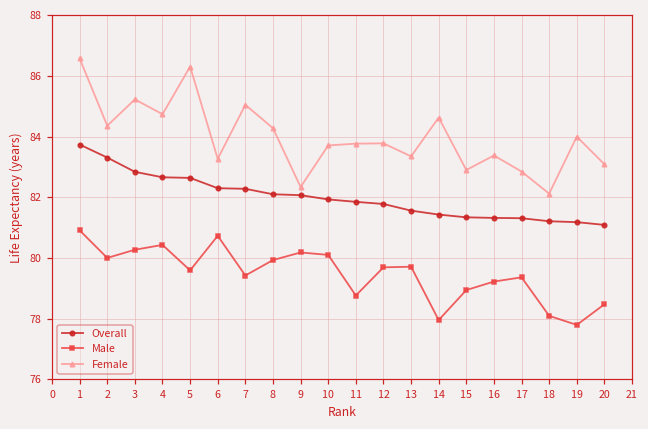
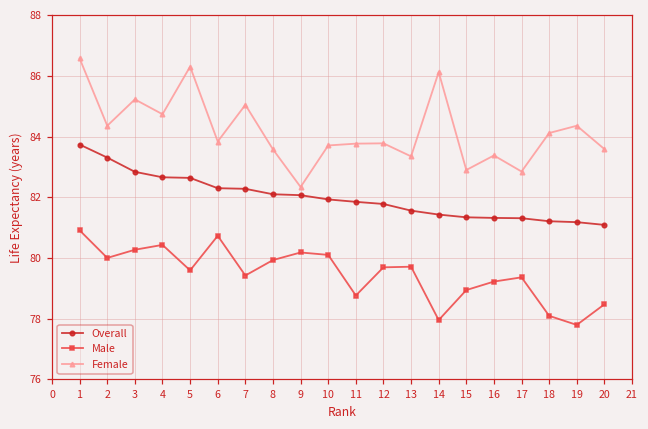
Female, 6: 83.3 -> 83.8
Female, 8: 84.3 -> 83.6
Female, 14: 84.6 -> 86.1
Female, 18: 82.1 -> 84.1
Female, 19: 84.0 -> 84.4
Female, 20: 83.1 -> 83.6
